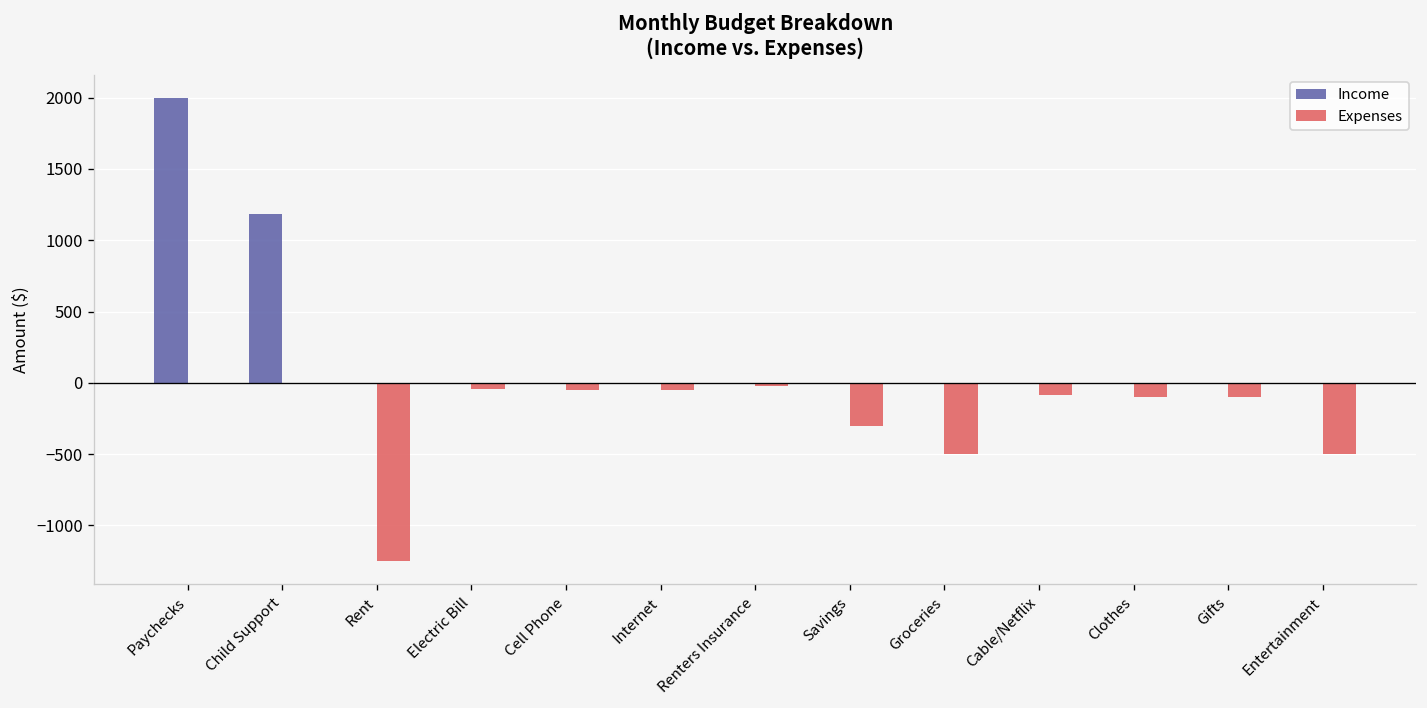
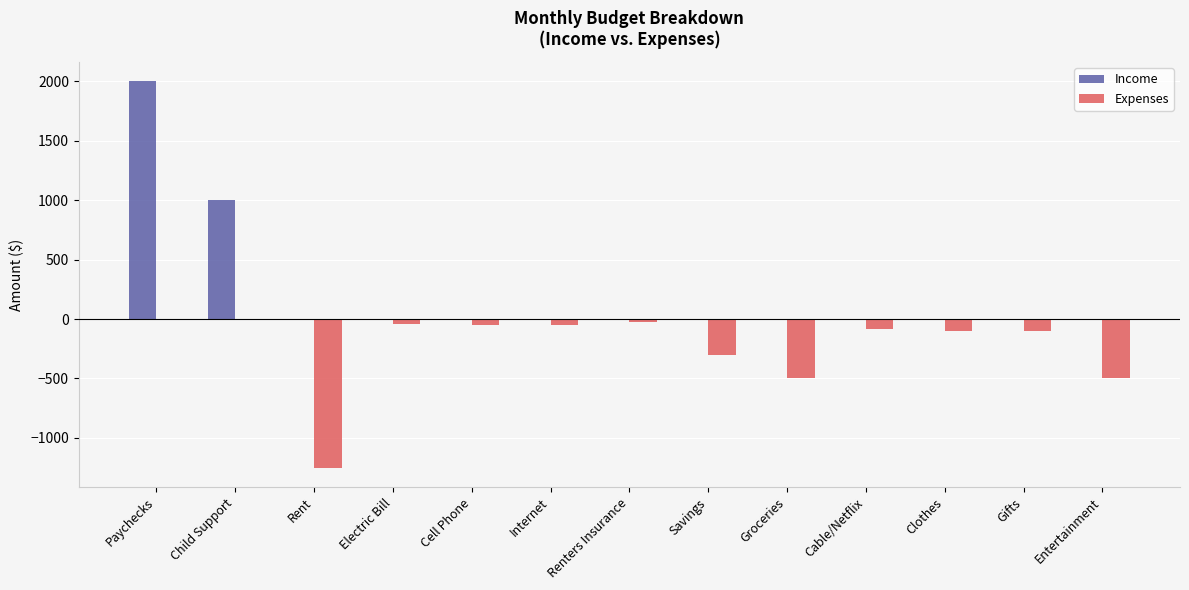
Income, Child Support: 1180 -> 1000
